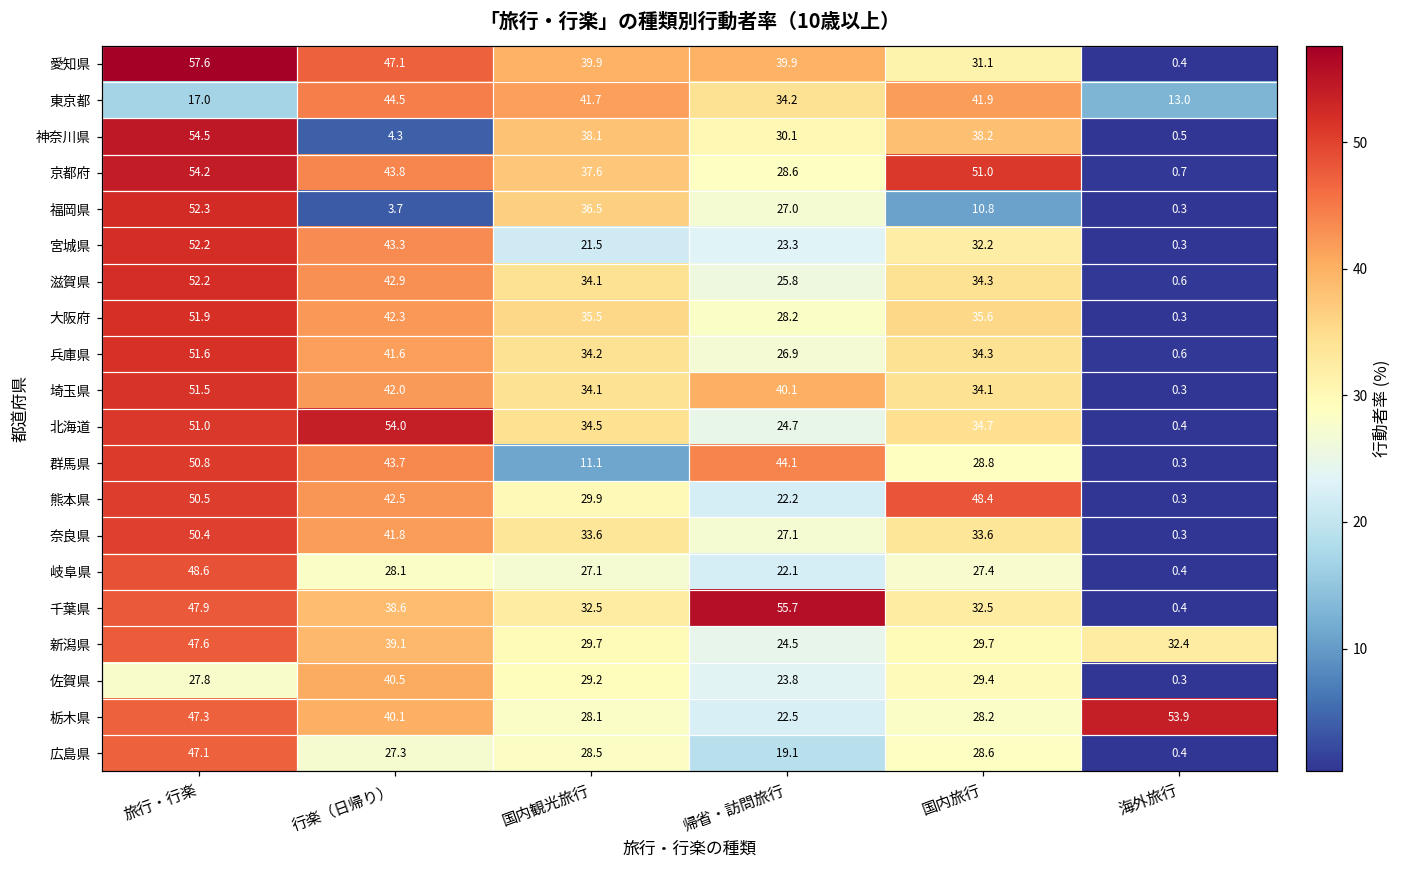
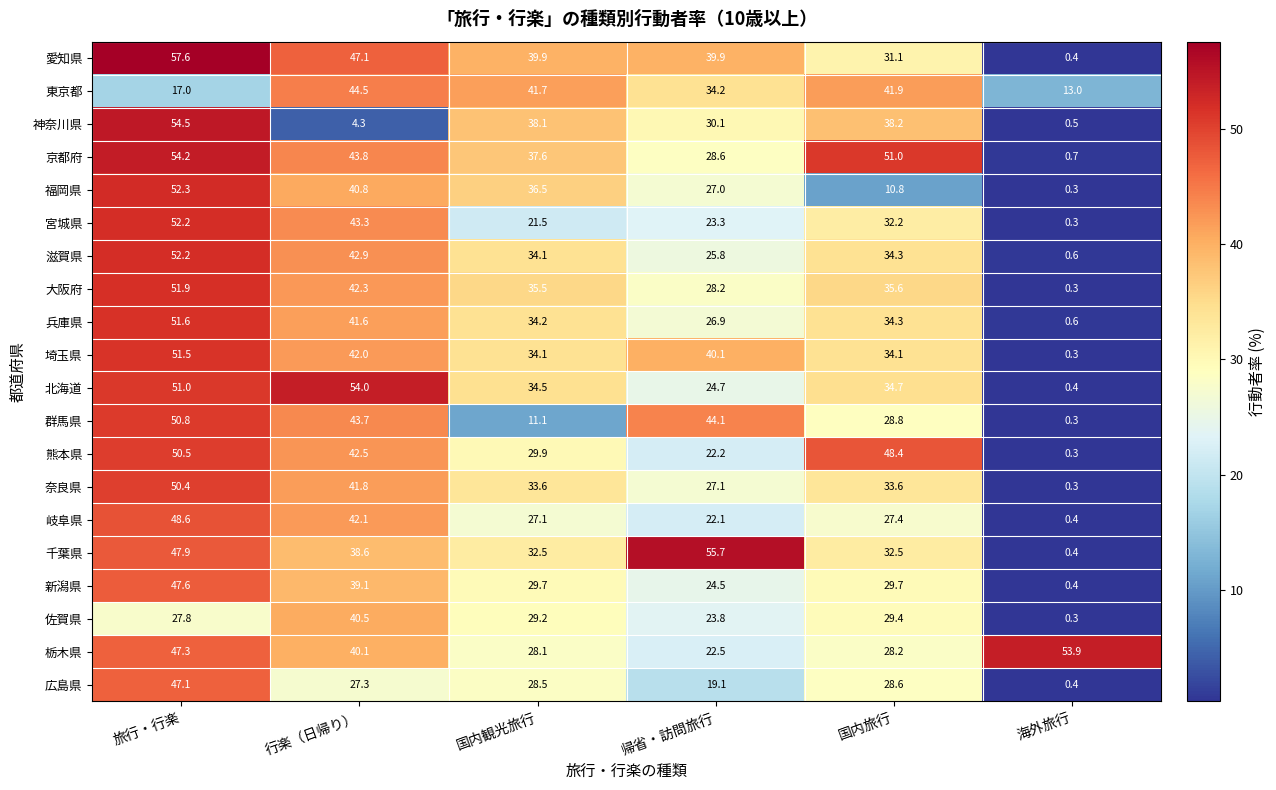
福岡県, 行楽（日帰り）: 3.7 -> 40.8
岐阜県, 行楽（日帰り）: 28.1 -> 42.1
新潟県, 海外旅行: 32.4 -> 0.4
